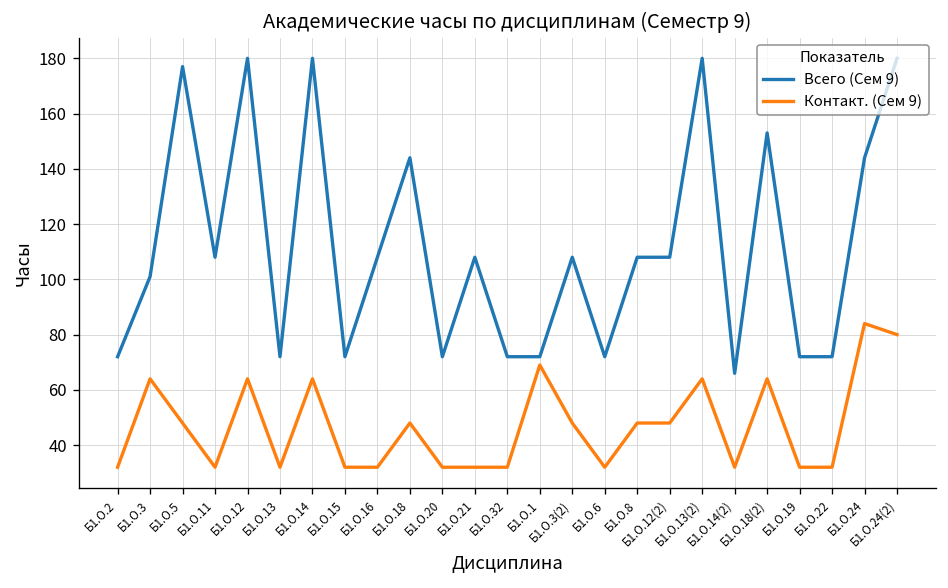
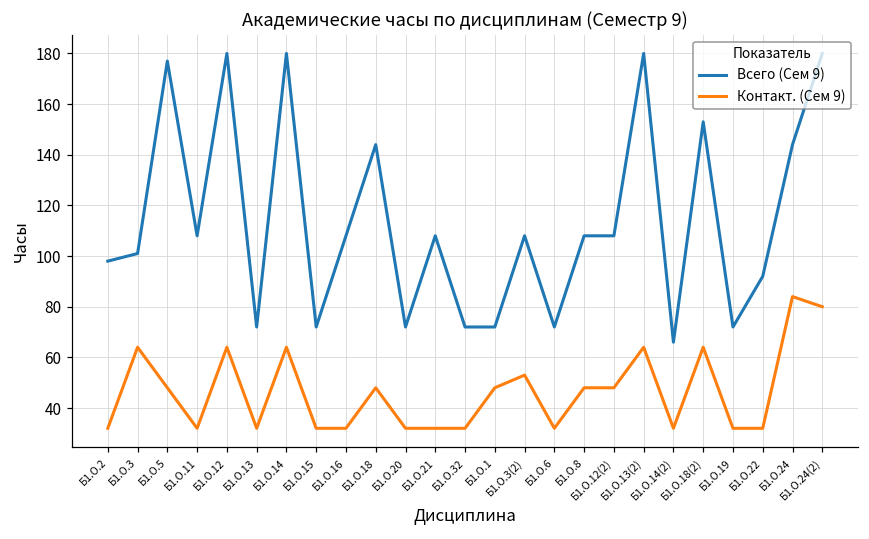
Всего (Сем 9), Б1.О.2: 72 -> 98
Контакт. (Сем 9), Б1.О.1: 69 -> 48
Контакт. (Сем 9), Б1.О.3(2): 48 -> 53
Всего (Сем 9), Б1.О.22: 72 -> 92
